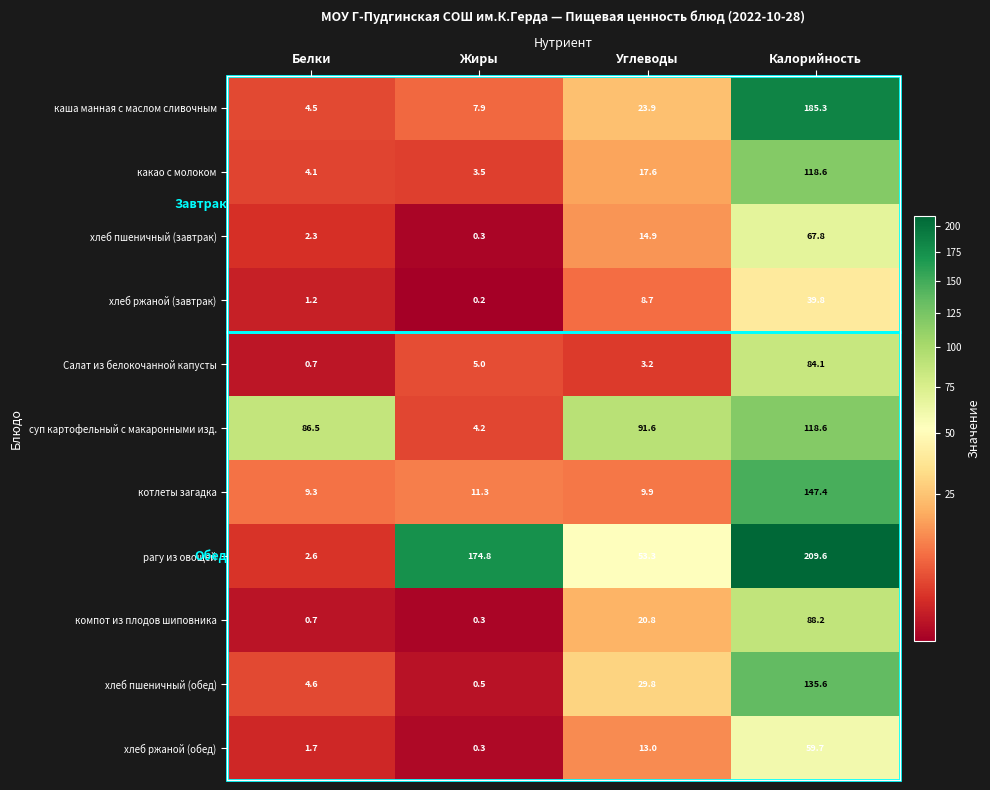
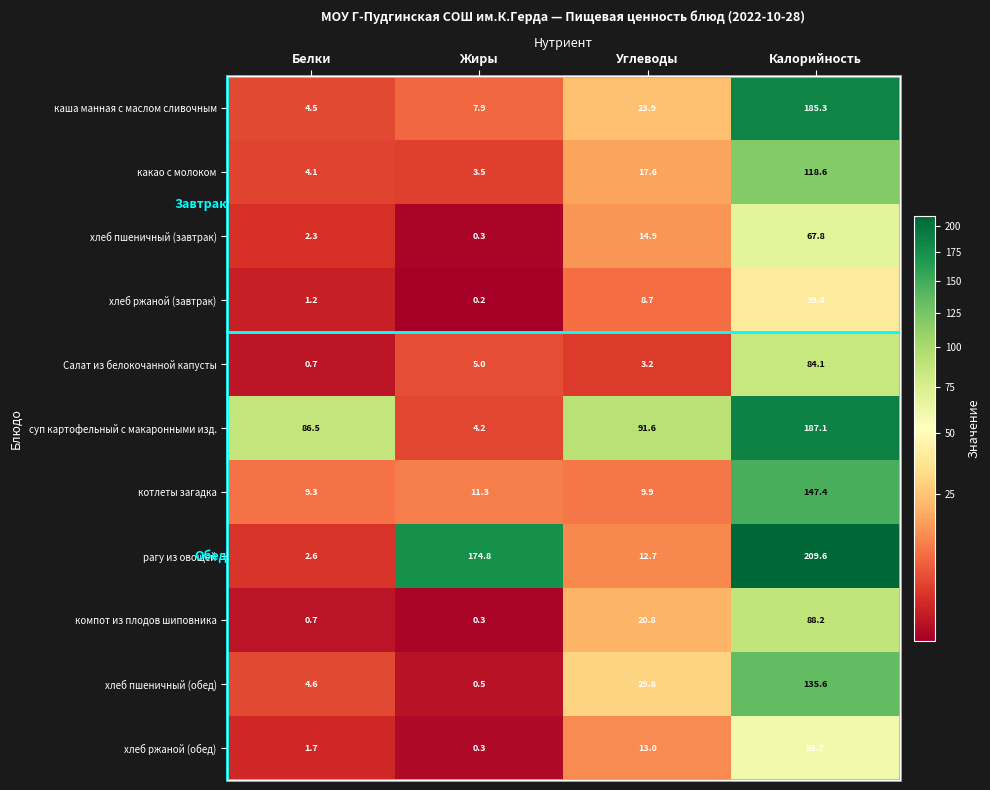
суп картофельный с макаронными изд., Калорийность: 118.6 -> 187.1
рагу из овощей, Углеводы: 53.3 -> 12.7
